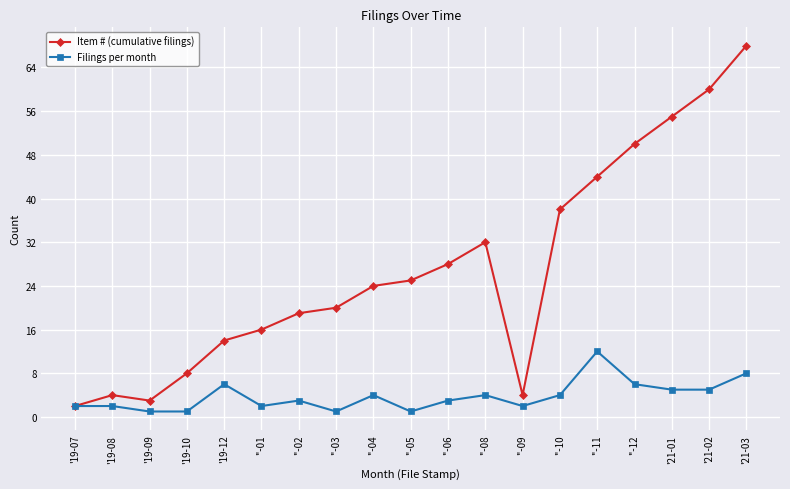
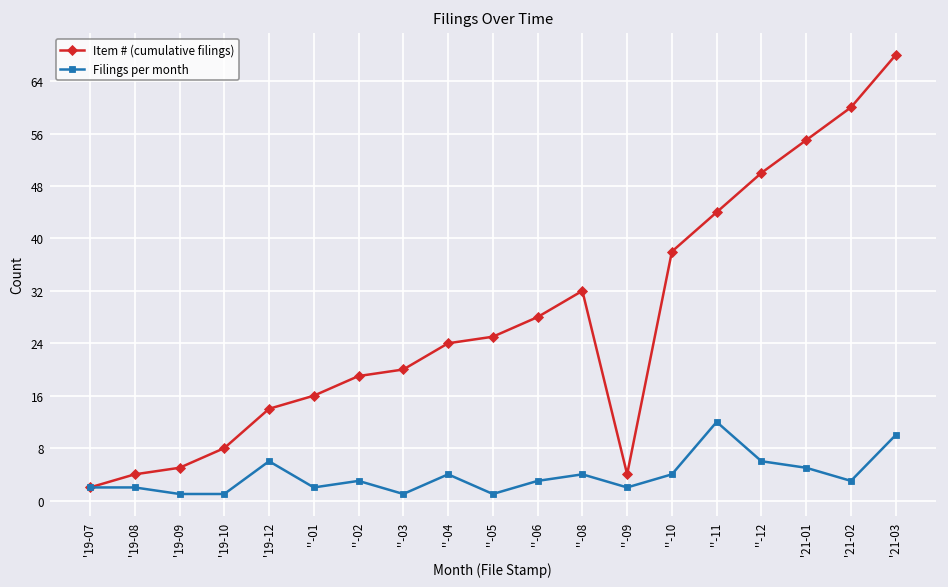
Item # (cumulative filings), '19-09: 3 -> 5
Filings per month, '21-02: 5 -> 3
Filings per month, '21-03: 8 -> 10
